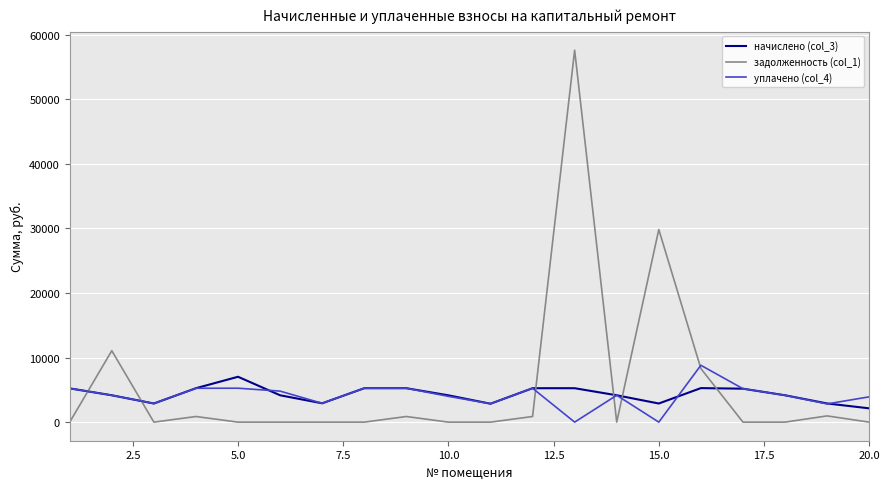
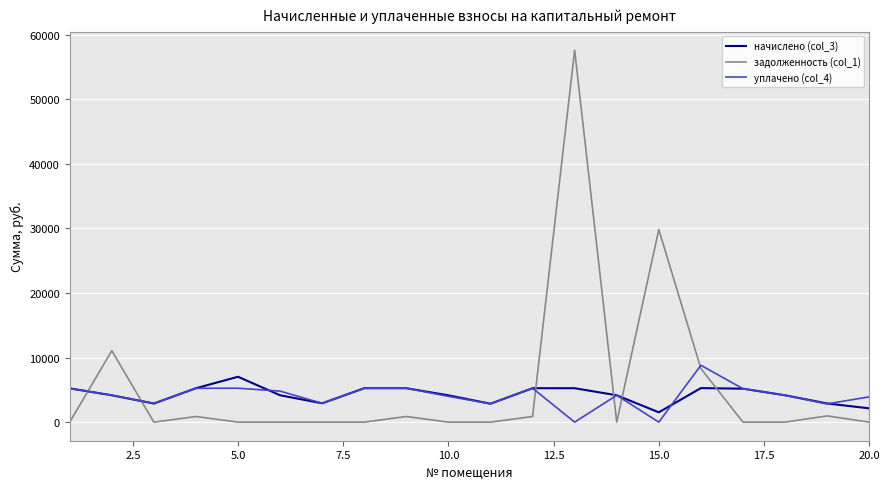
начислено (col_3), 15.0: 3000 -> 2000
